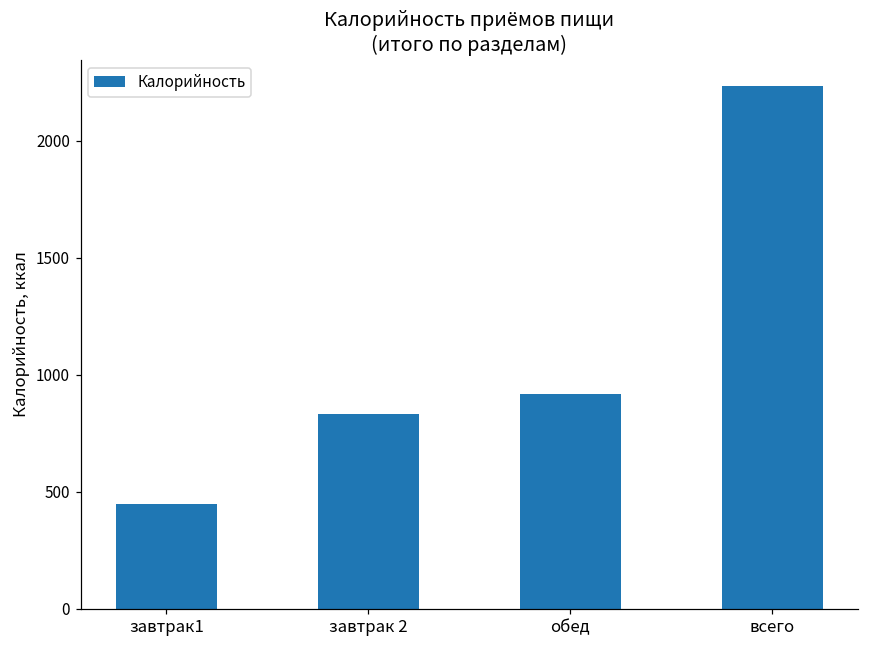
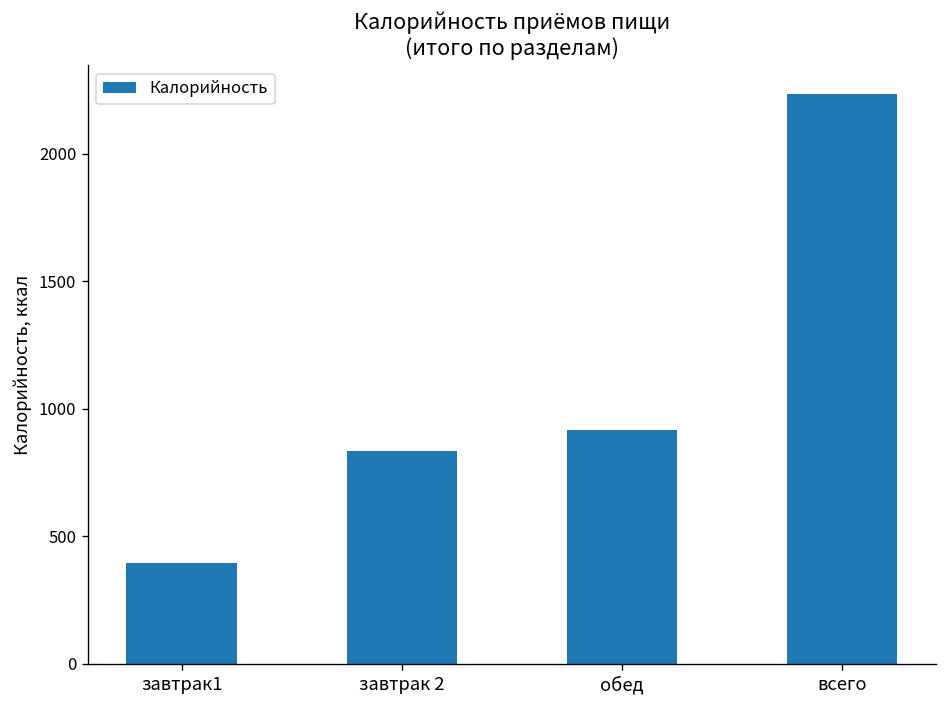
завтрак1: 450 -> 400
